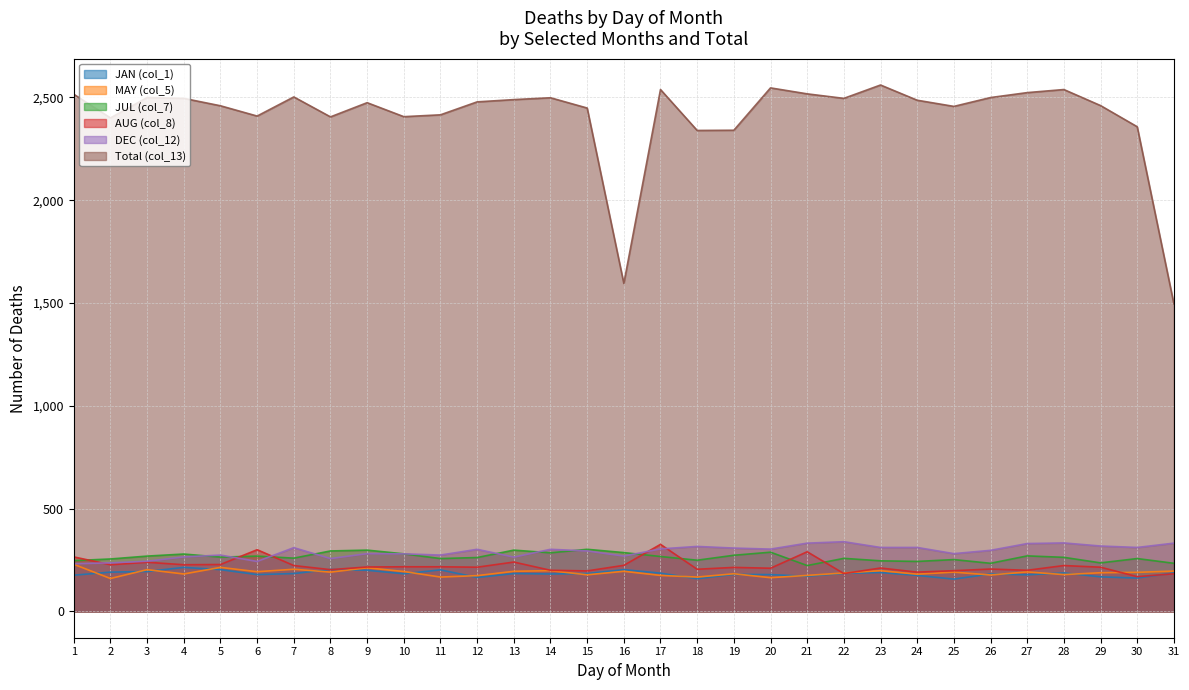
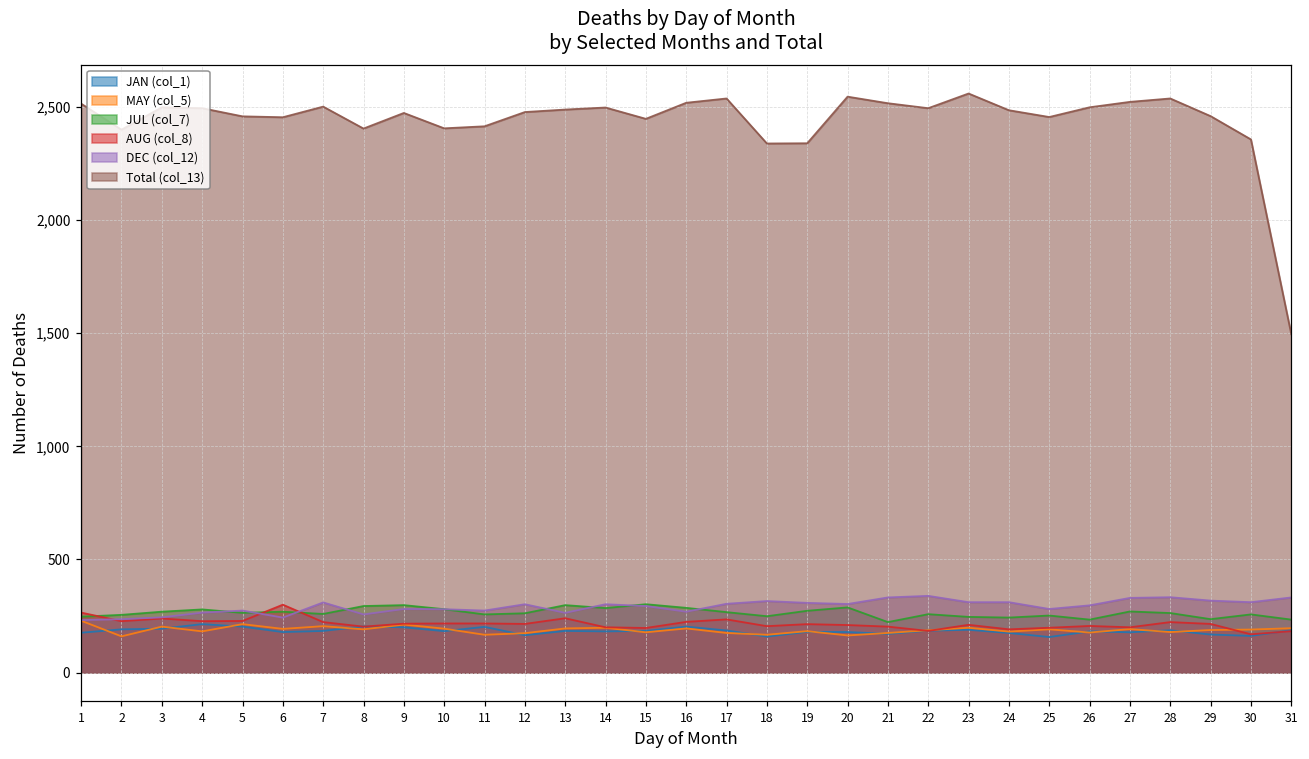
Total (col_13), 6: 2,410 -> 2,460
Total (col_13), 16: 1,600 -> 2,520
AUG (col_8), 17: 330 -> 240
AUG (col_8), 21: 290 -> 200
